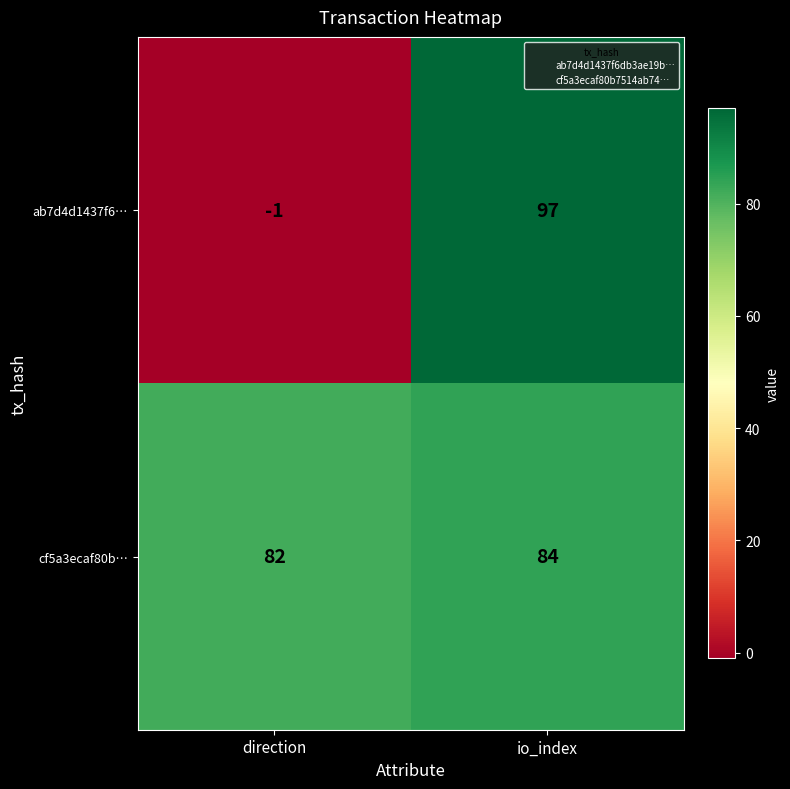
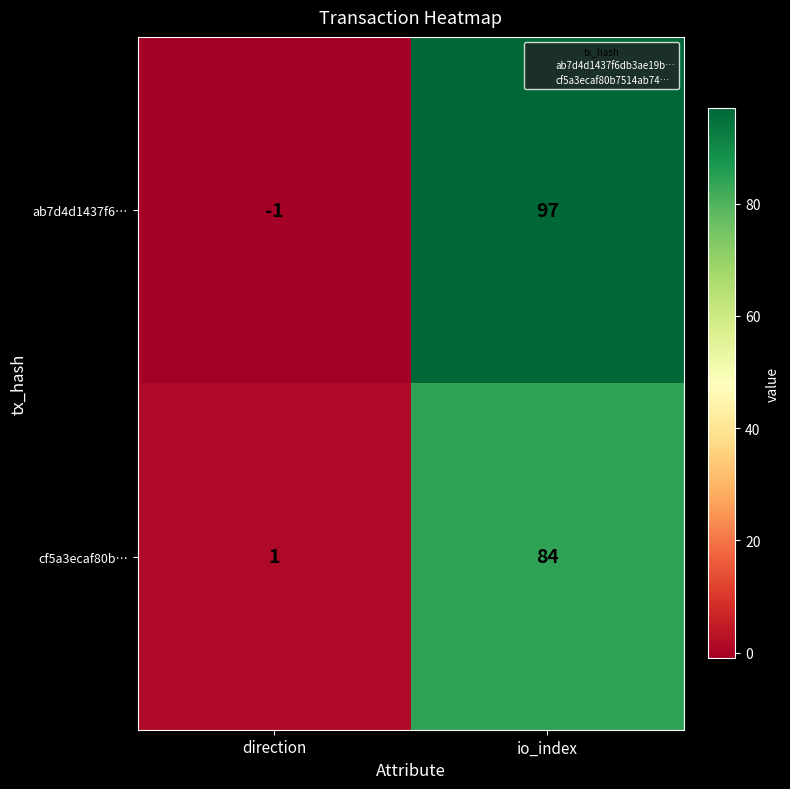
cf5a3ecaf80b…, direction: 82 -> 1
